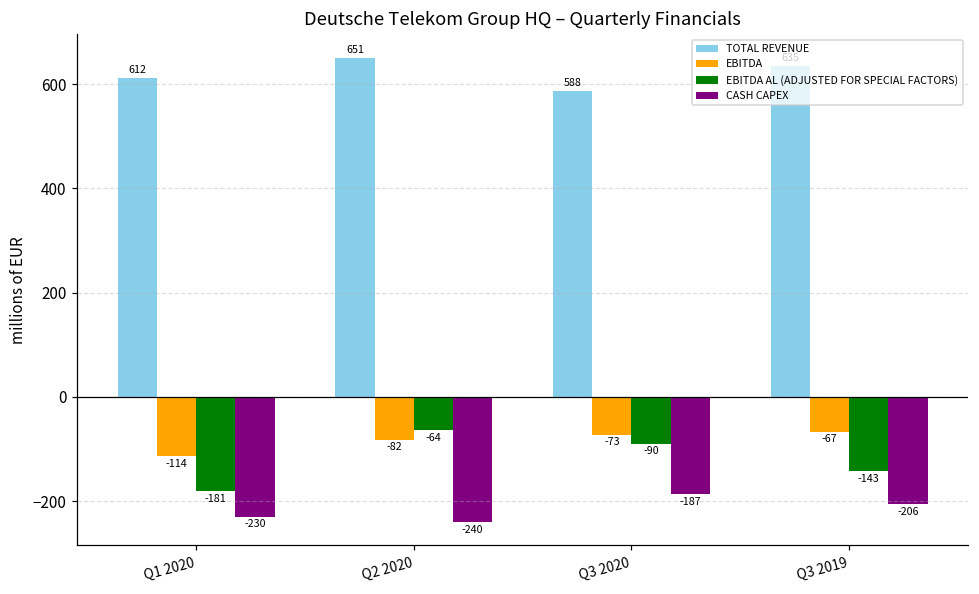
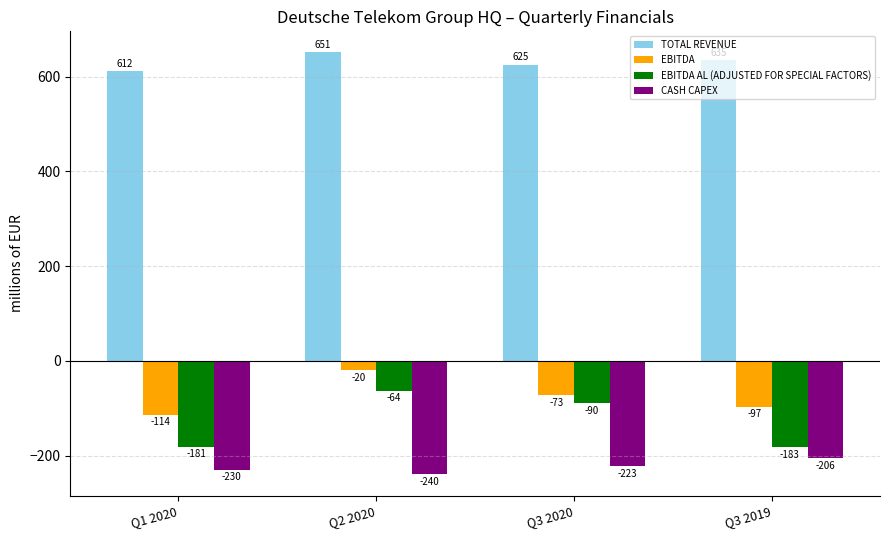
EBITDA, Q2 2020: -82 -> -20
TOTAL REVENUE, Q3 2020: 588 -> 625
CASH CAPEX, Q3 2020: -187 -> -223
EBITDA, Q3 2019: -67 -> -97
EBITDA AL (ADJUSTED FOR SPECIAL FACTORS), Q3 2019: -143 -> -183
